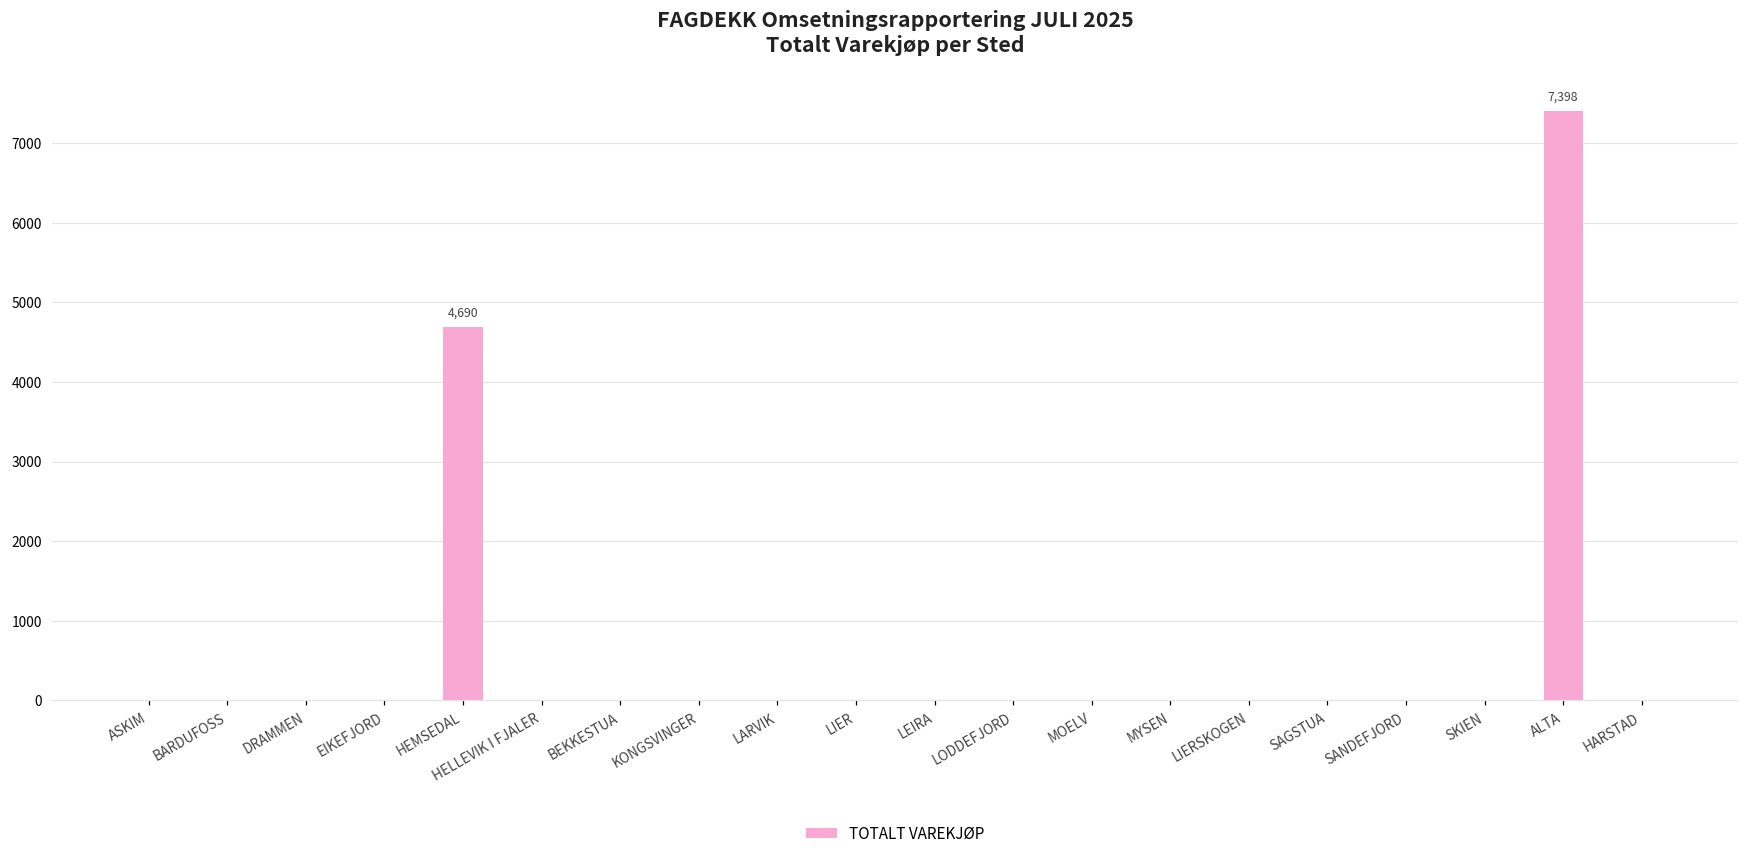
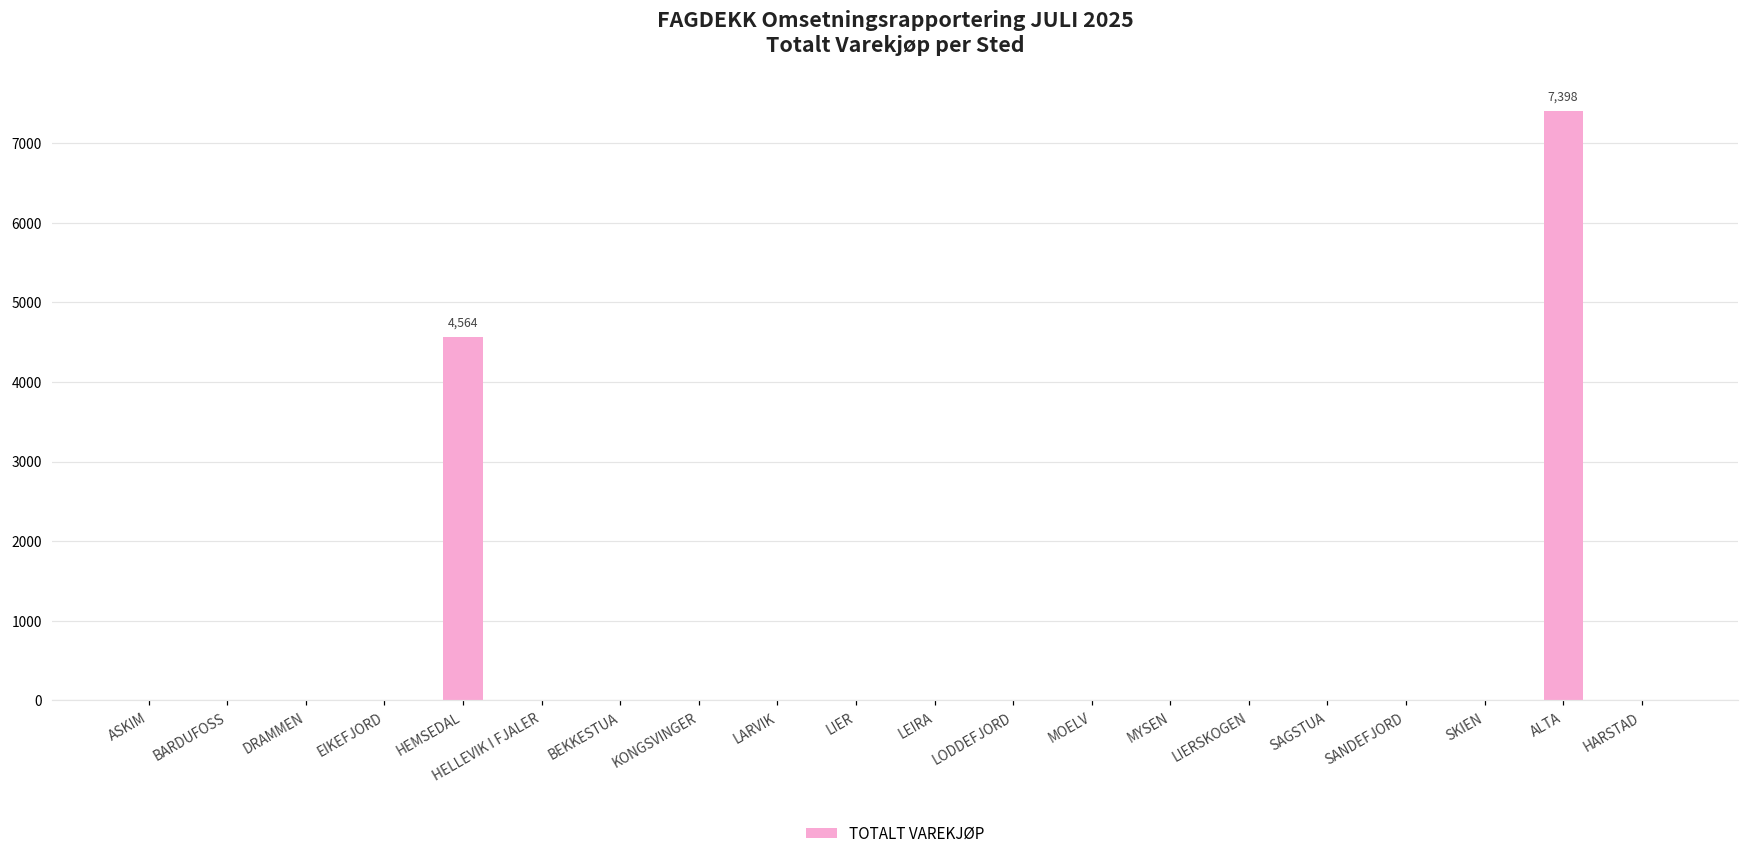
HEMSEDAL: 4,690 -> 4,564
